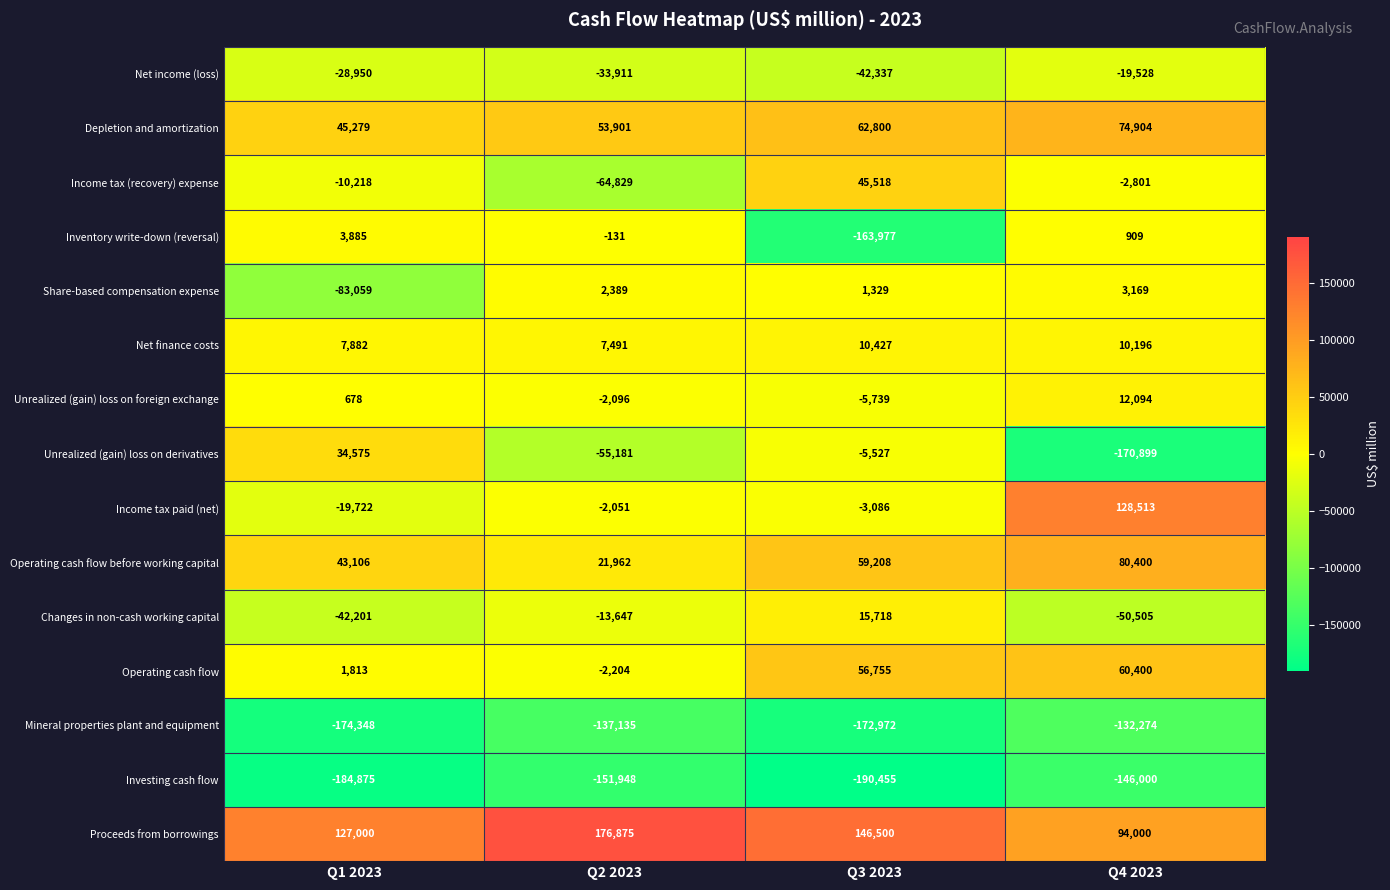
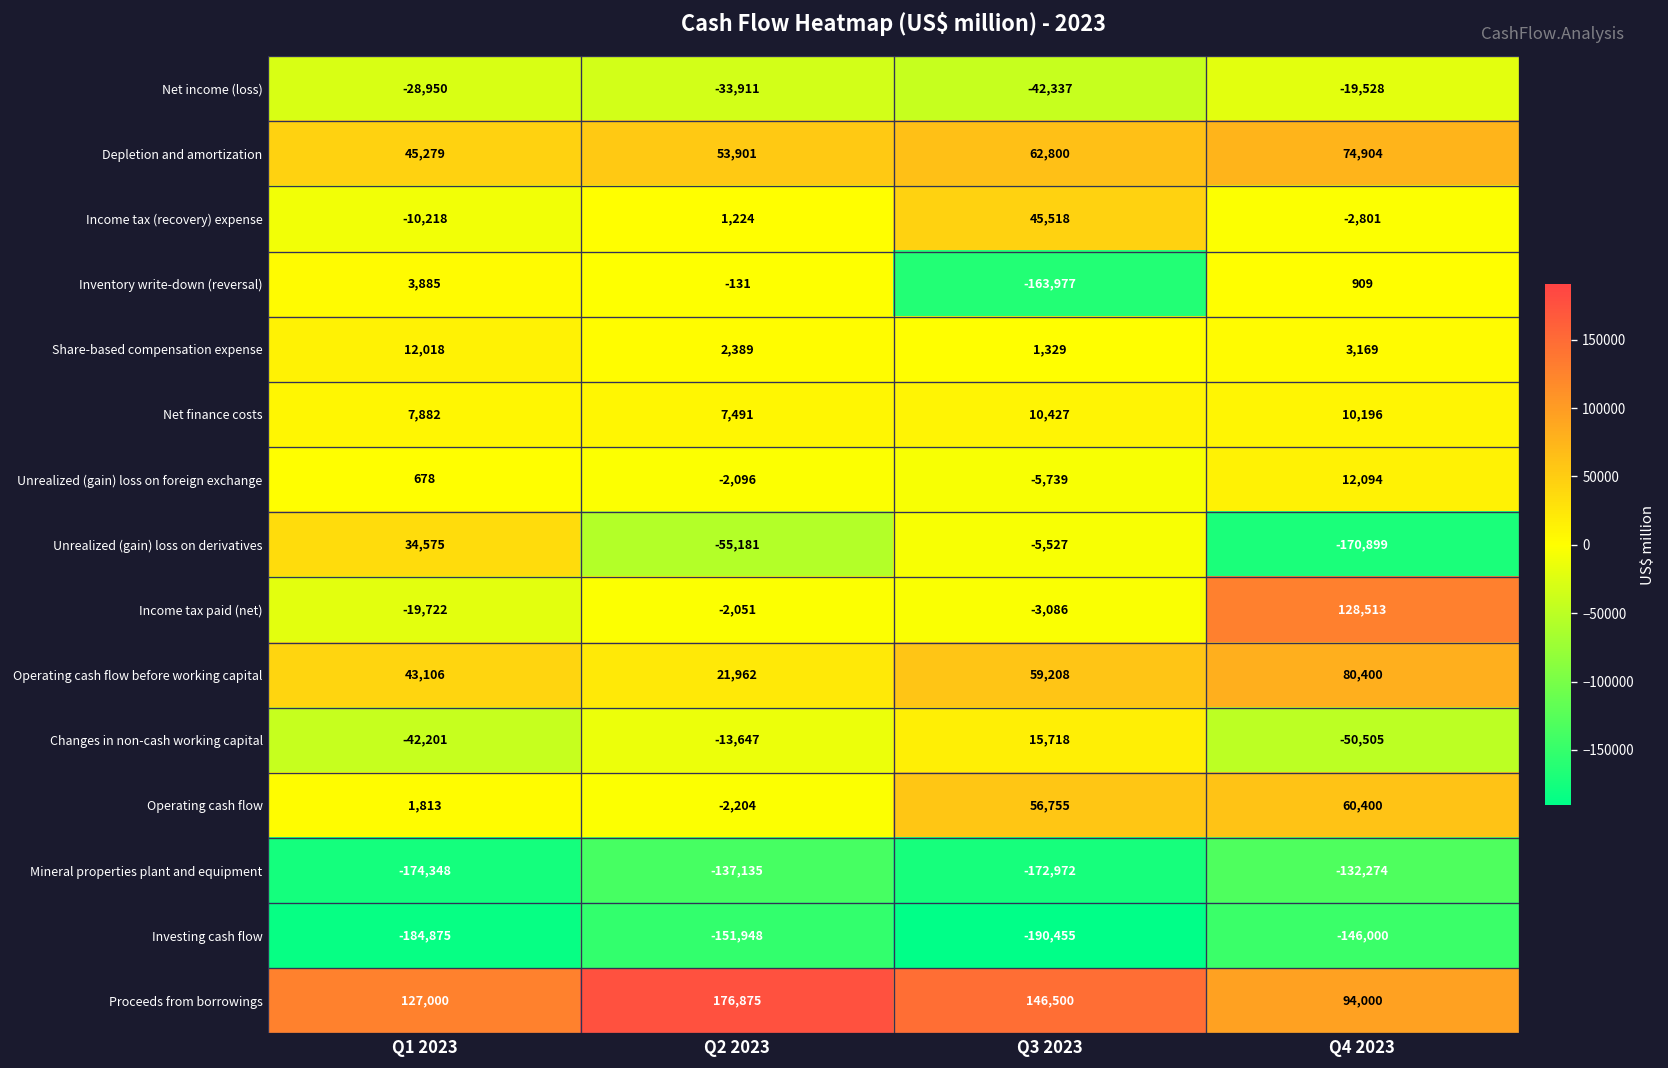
Income tax (recovery) expense, Q2 2023: -64,829 -> 1,224
Share-based compensation expense, Q1 2023: -83,059 -> 12,018
